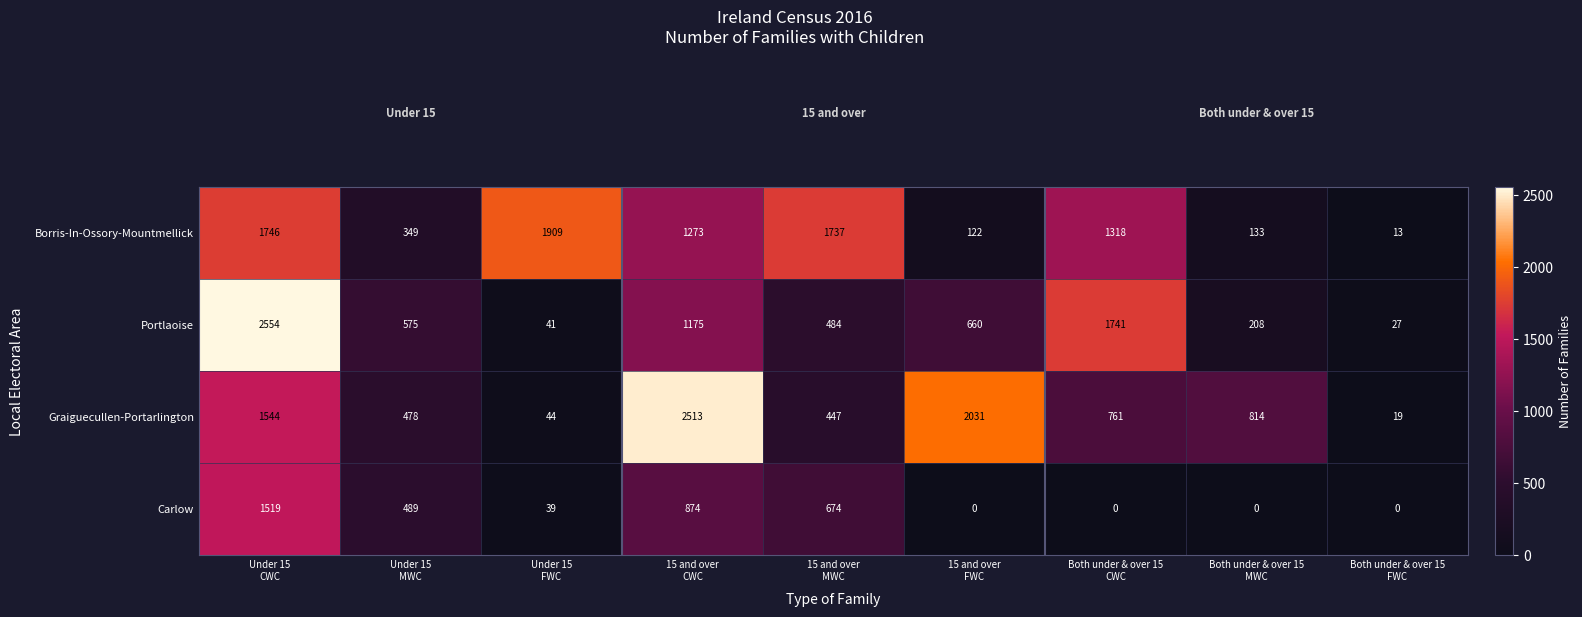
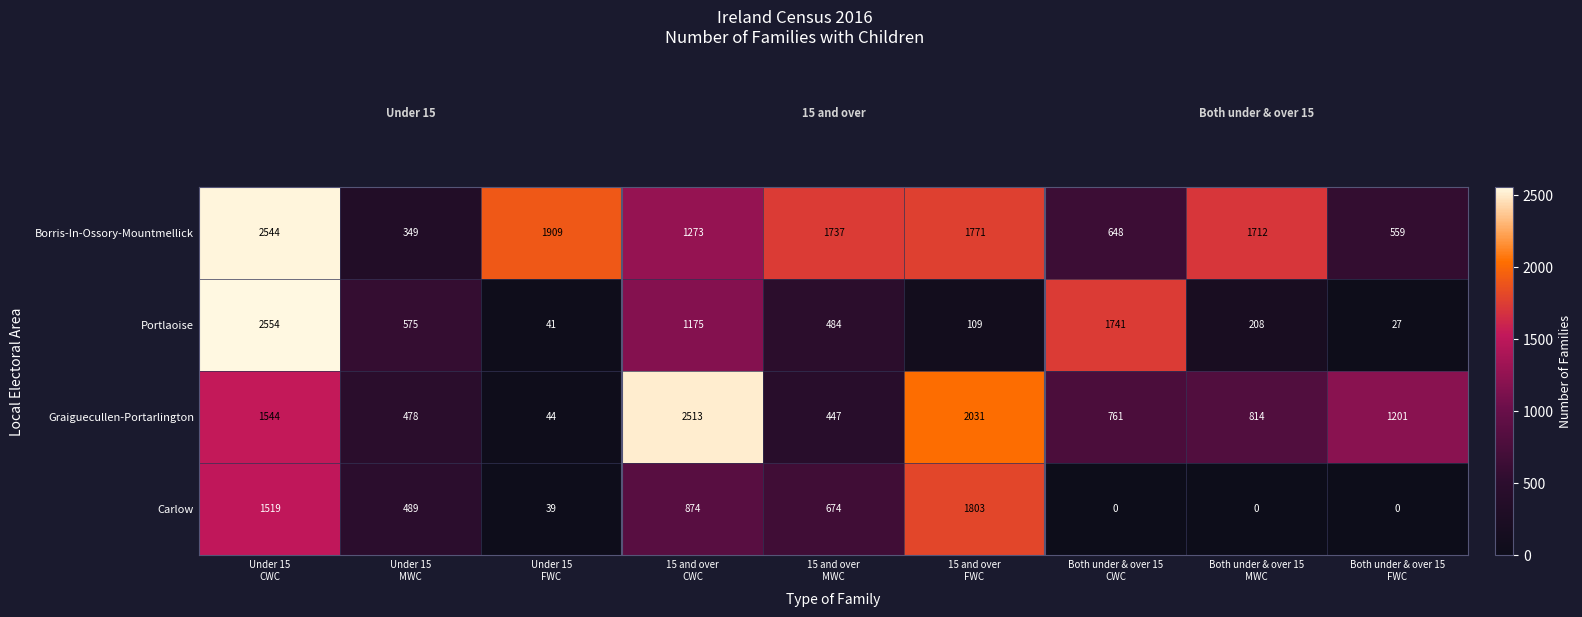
Borris-In-Ossory-Mountmellick, Under 15 CWC: 1746 -> 2544
Borris-In-Ossory-Mountmellick, 15 and over FWC: 122 -> 1771
Borris-In-Ossory-Mountmellick, Both under & over 15 CWC: 1318 -> 648
Borris-In-Ossory-Mountmellick, Both under & over 15 MWC: 133 -> 1712
Borris-In-Ossory-Mountmellick, Both under & over 15 FWC: 13 -> 559
Portlaoise, 15 and over FWC: 660 -> 109
Graiguecullen-Portarlington, Both under & over 15 FWC: 19 -> 1201
Carlow, 15 and over FWC: 0 -> 1803
